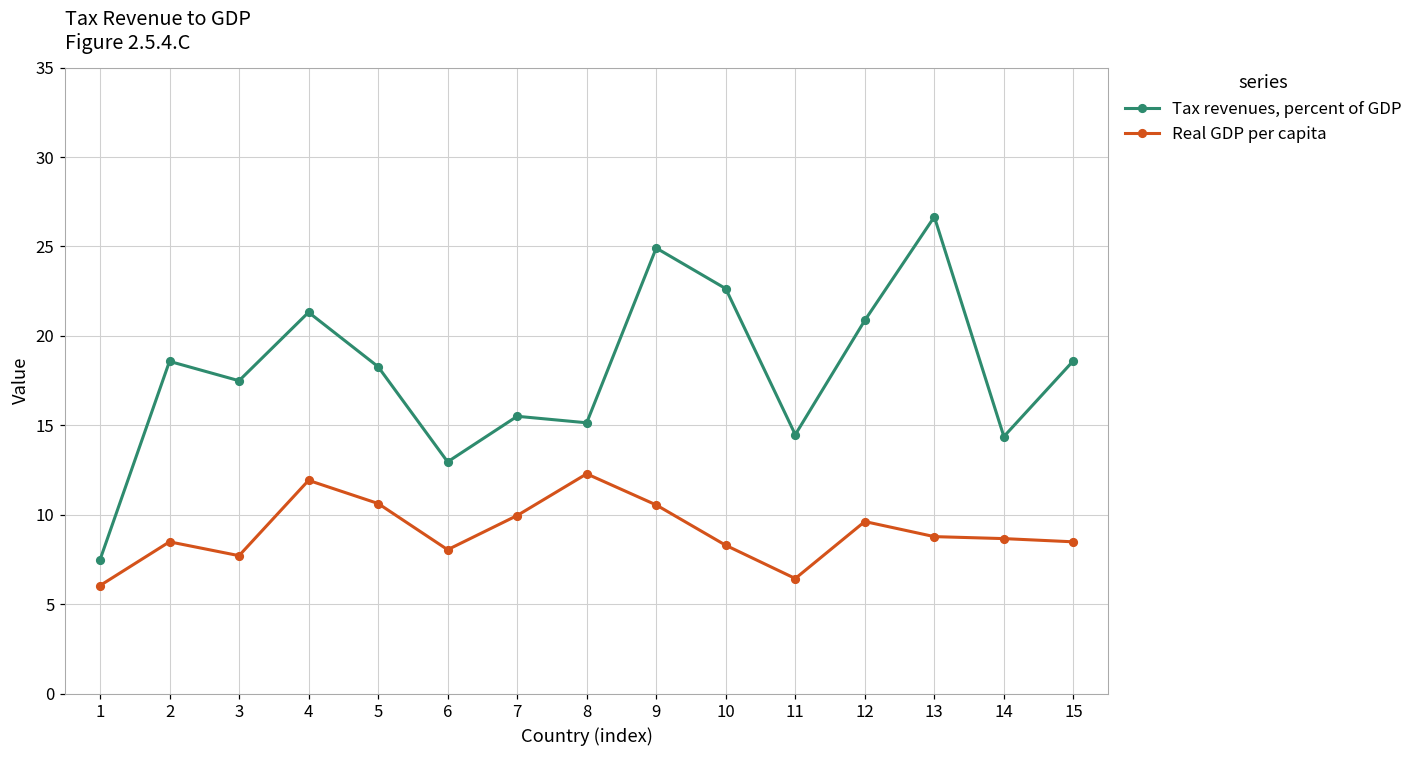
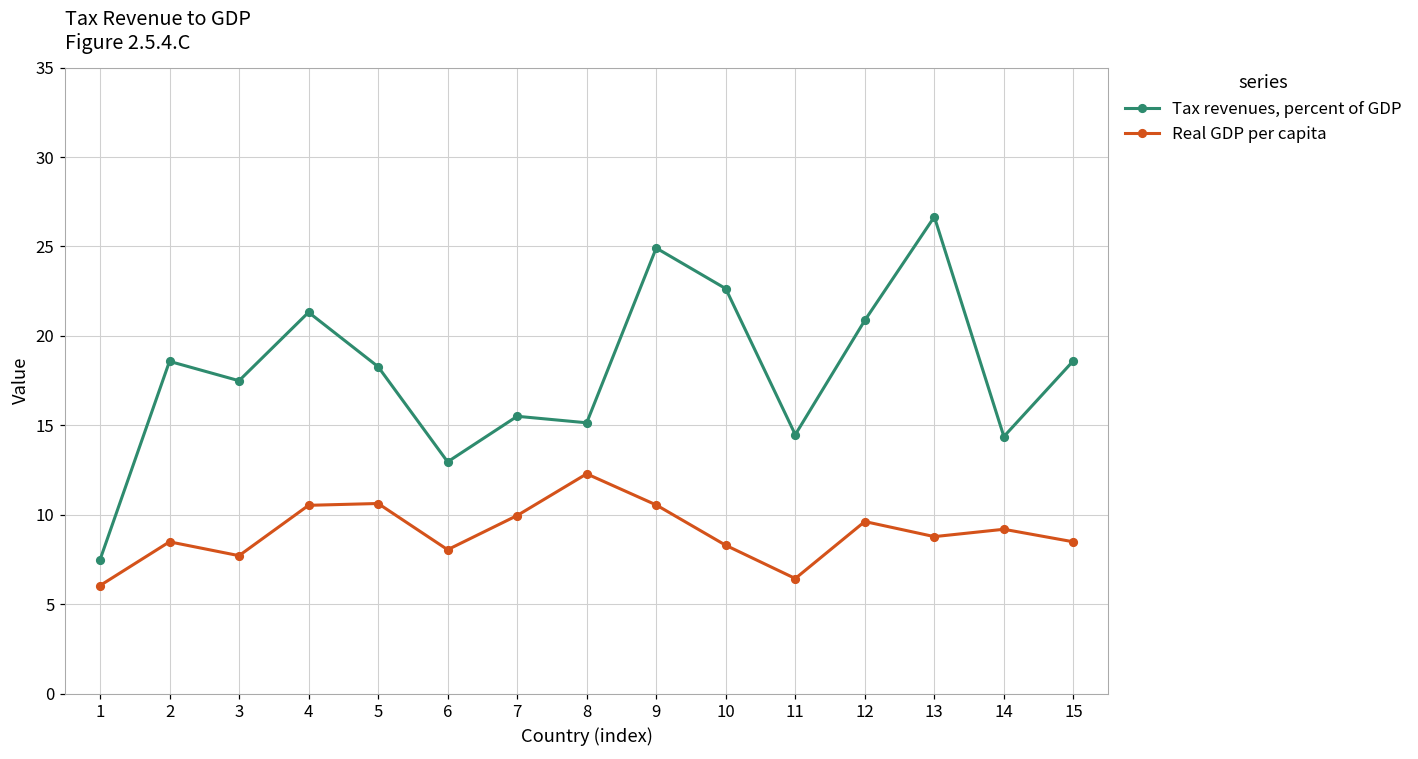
Real GDP per capita, 4: 11.9 -> 10.5
Real GDP per capita, 14: 8.7 -> 9.2
